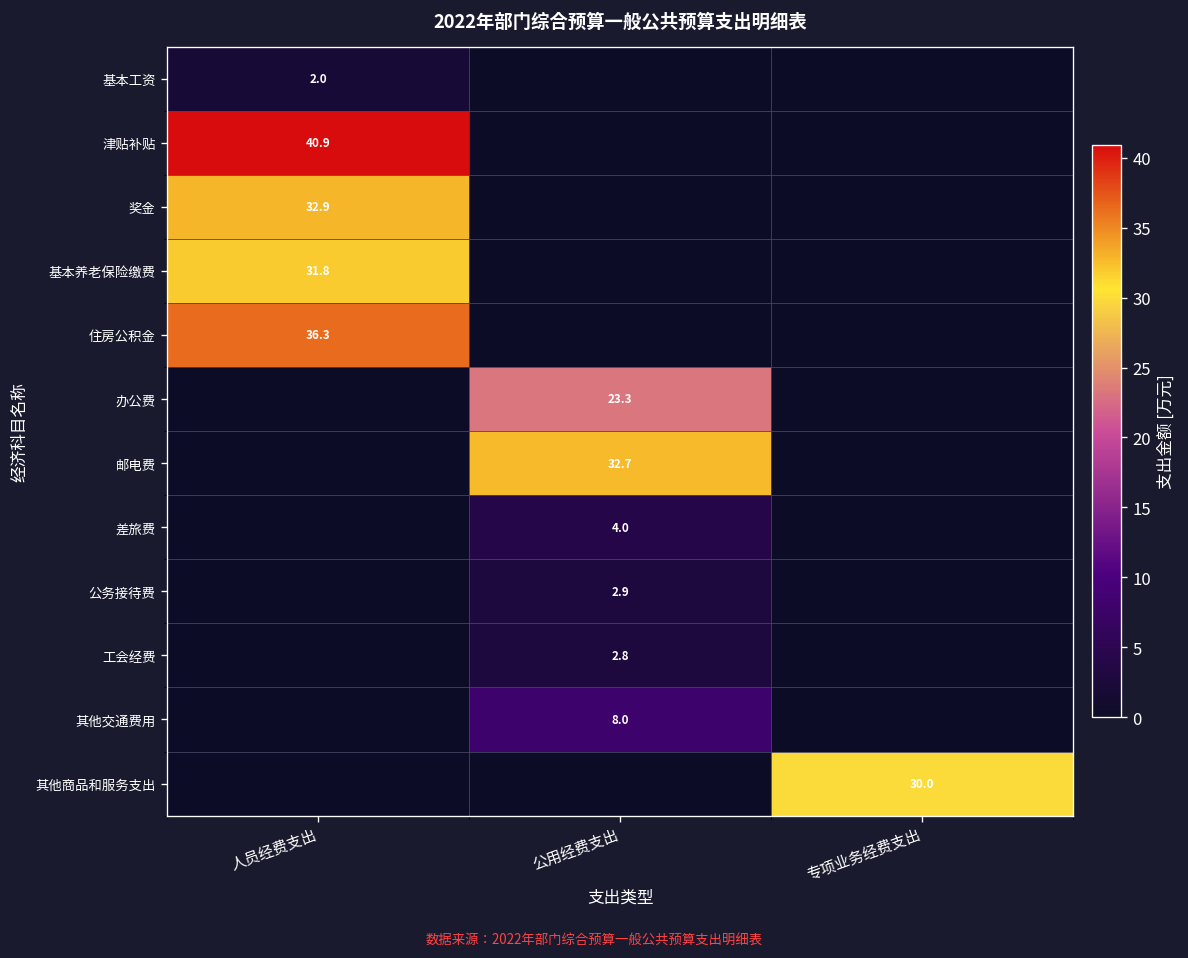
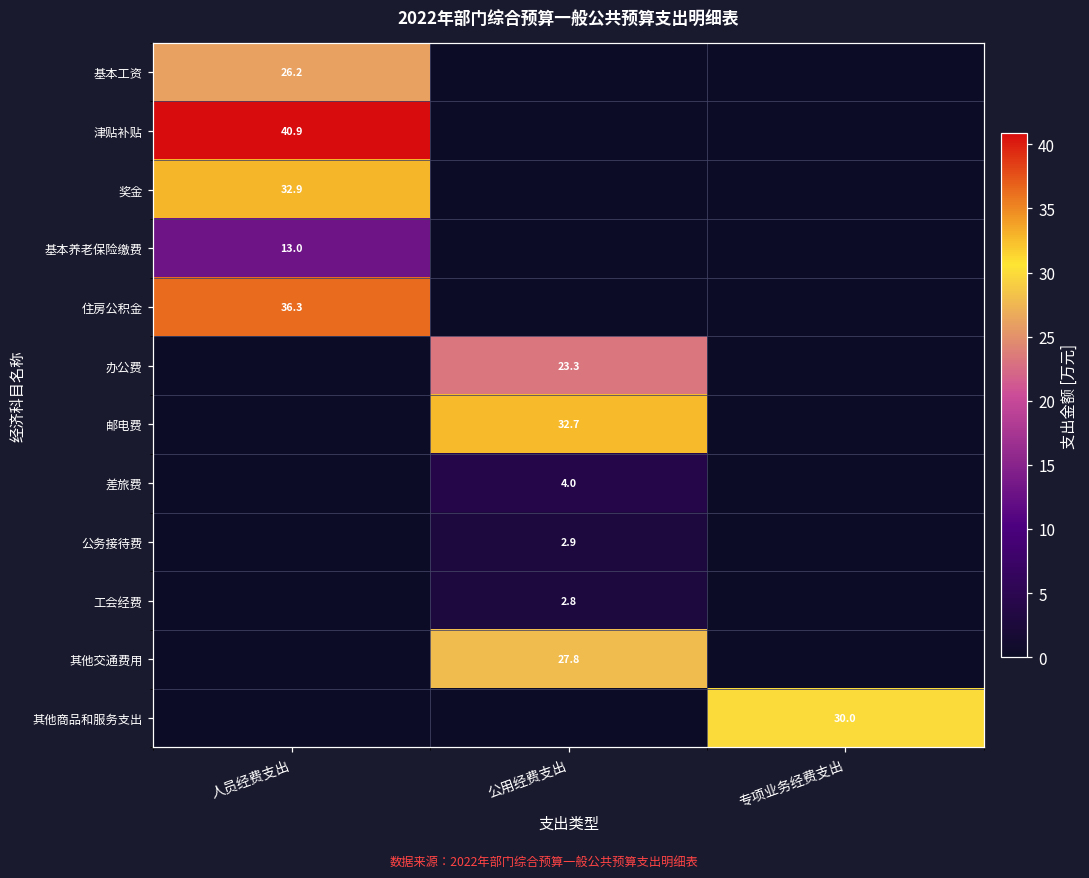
基本工资, 人员经费支出: 2.0 -> 26.2
基本养老保险缴费, 人员经费支出: 31.8 -> 13.0
其他交通费用, 公用经费支出: 8.0 -> 27.8
